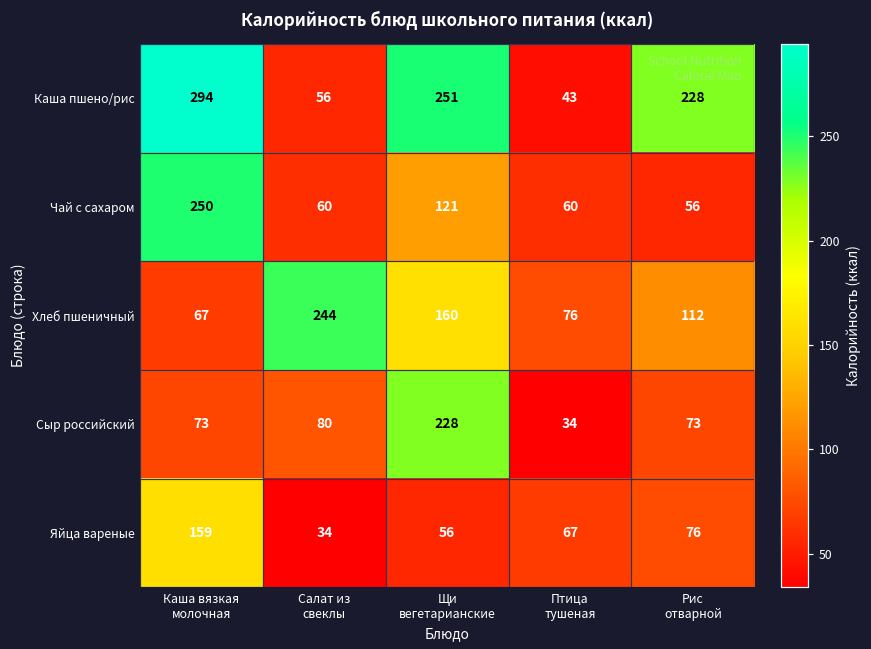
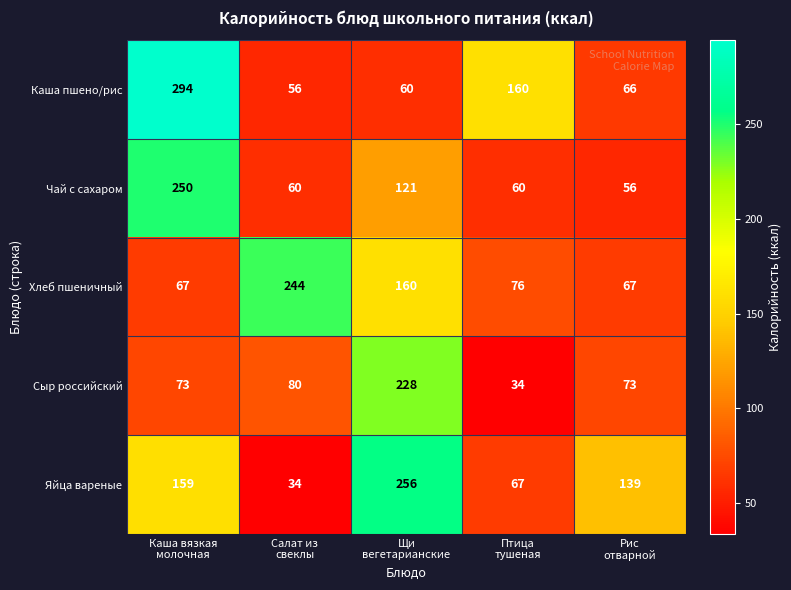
Каша пшено/рис, Щи вегетарианские: 251 -> 60
Каша пшено/рис, Птица тушеная: 43 -> 160
Каша пшено/рис, Рис отварной: 228 -> 66
Хлеб пшеничный, Рис отварной: 112 -> 67
Яйца вареные, Щи вегетарианские: 56 -> 256
Яйца вареные, Рис отварной: 76 -> 139
